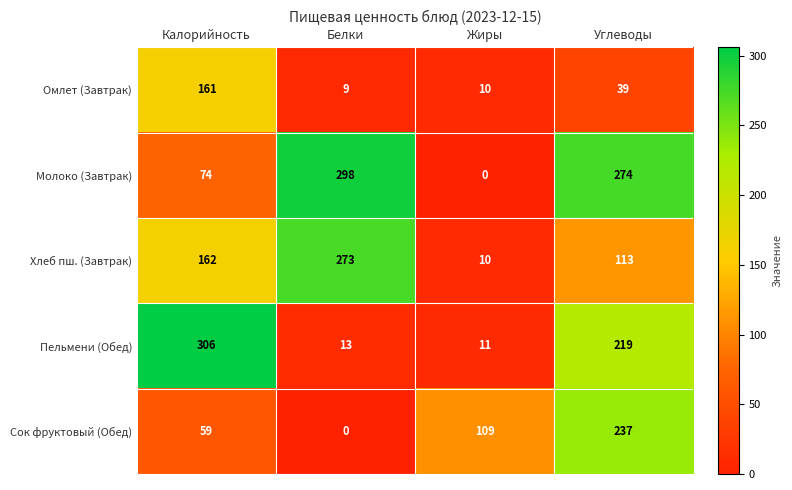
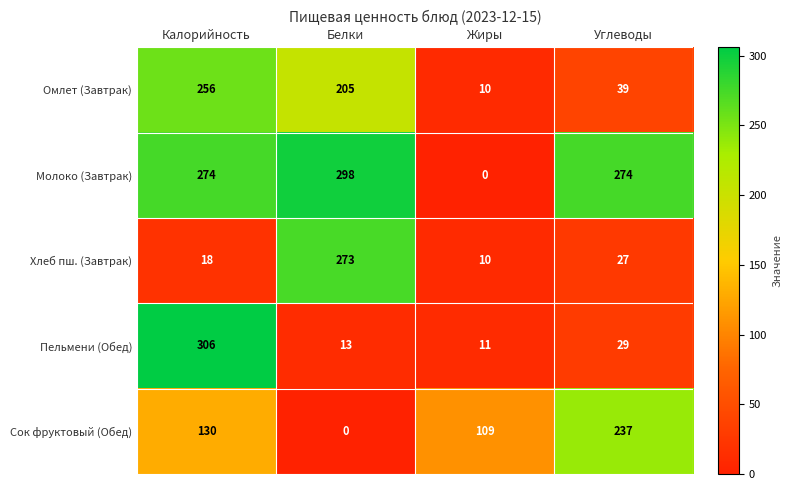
Омлет (Завтрак), Калорийность: 161 -> 256
Омлет (Завтрак), Белки: 9 -> 205
Молоко (Завтрак), Калорийность: 74 -> 274
Хлеб пш. (Завтрак), Калорийность: 162 -> 18
Хлеб пш. (Завтрак), Углеводы: 113 -> 27
Пельмени (Обед), Углеводы: 219 -> 29
Сок фруктовый (Обед), Калорийность: 59 -> 130
